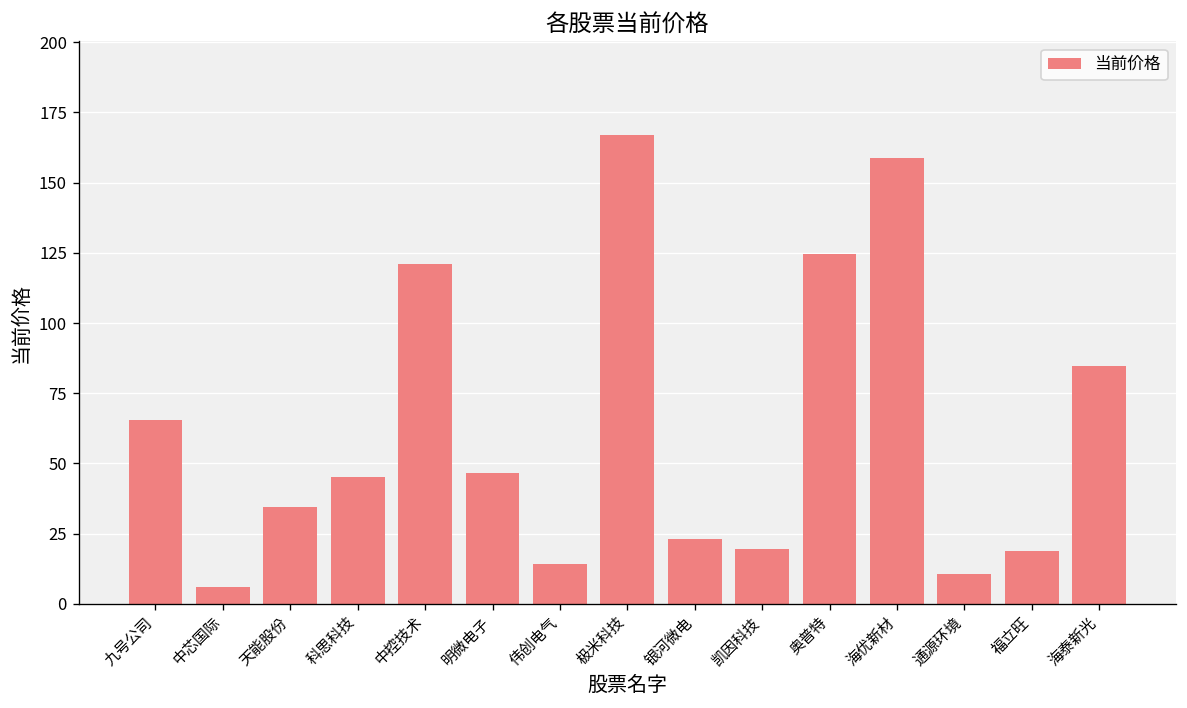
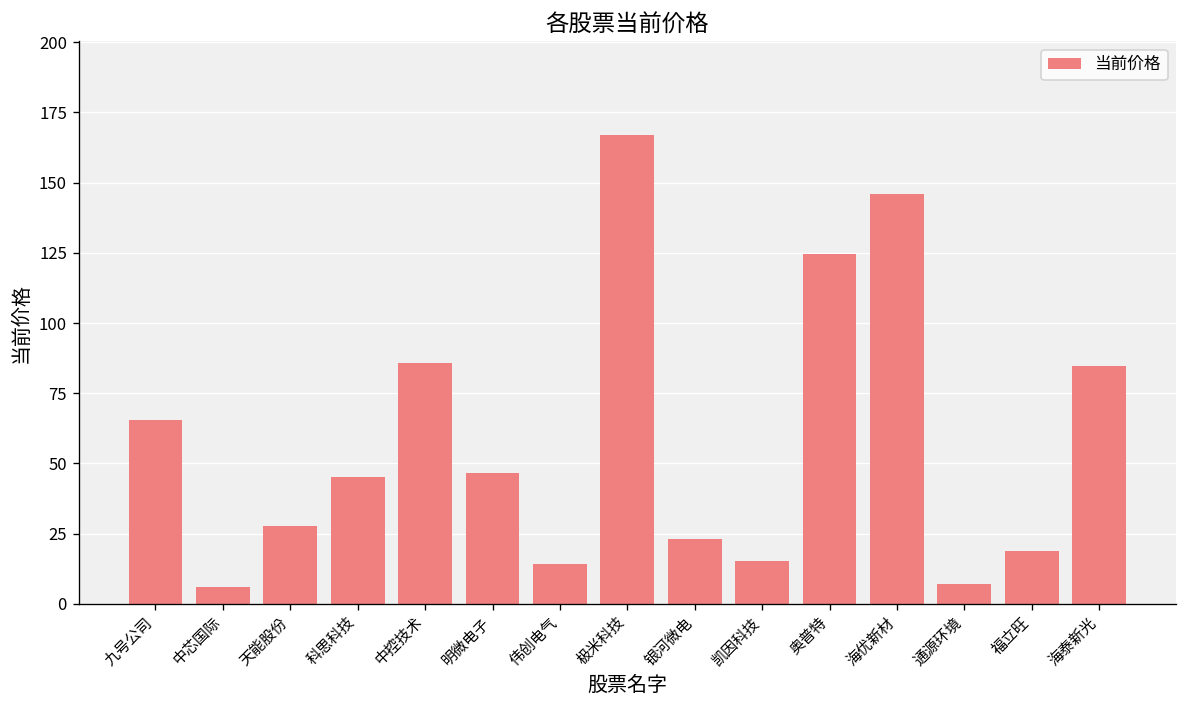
天能股份: 34 -> 28
中控技术: 121 -> 86
凯因科技: 19 -> 15
海优新材: 159 -> 146
通源环境: 11 -> 7
